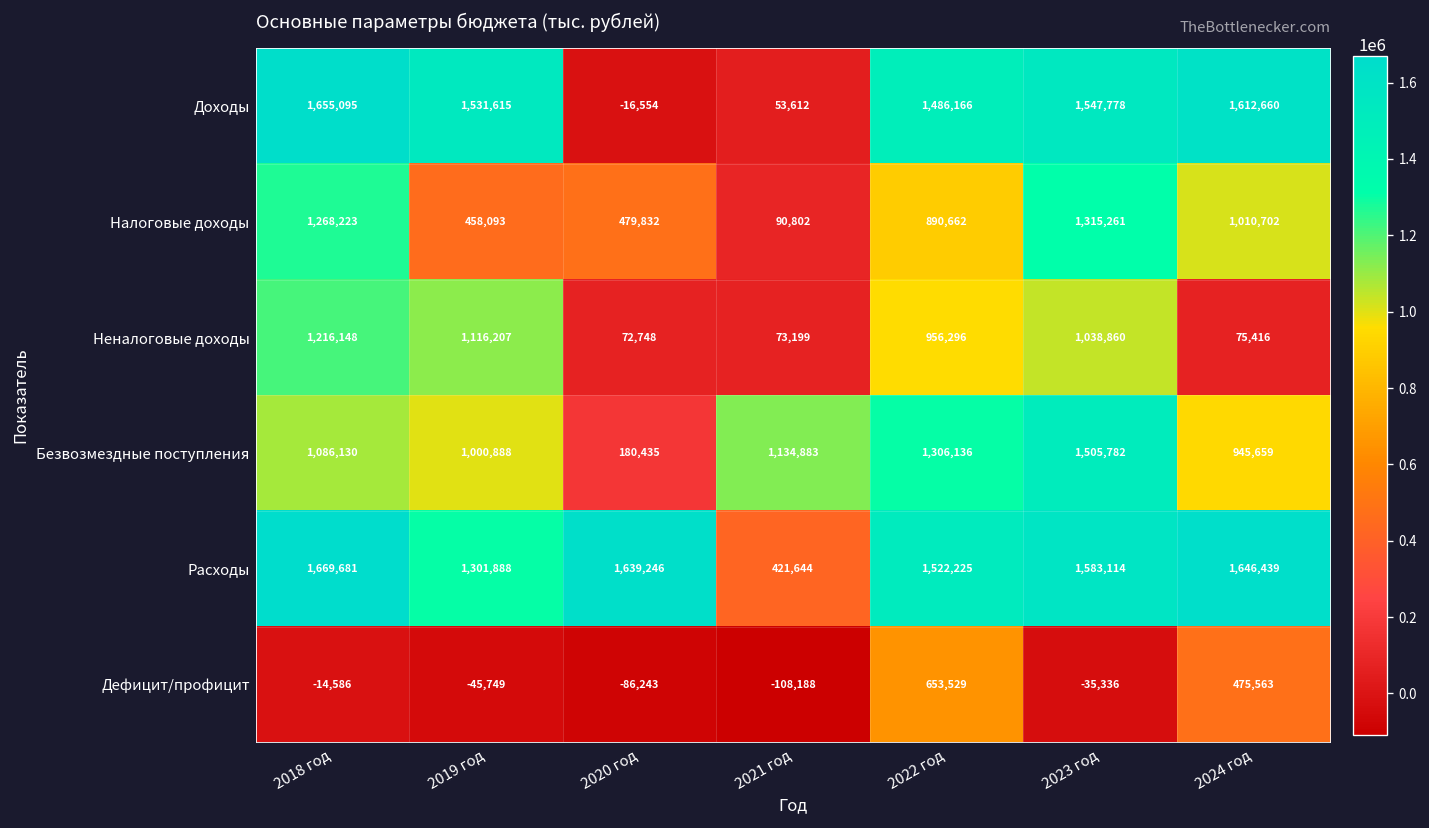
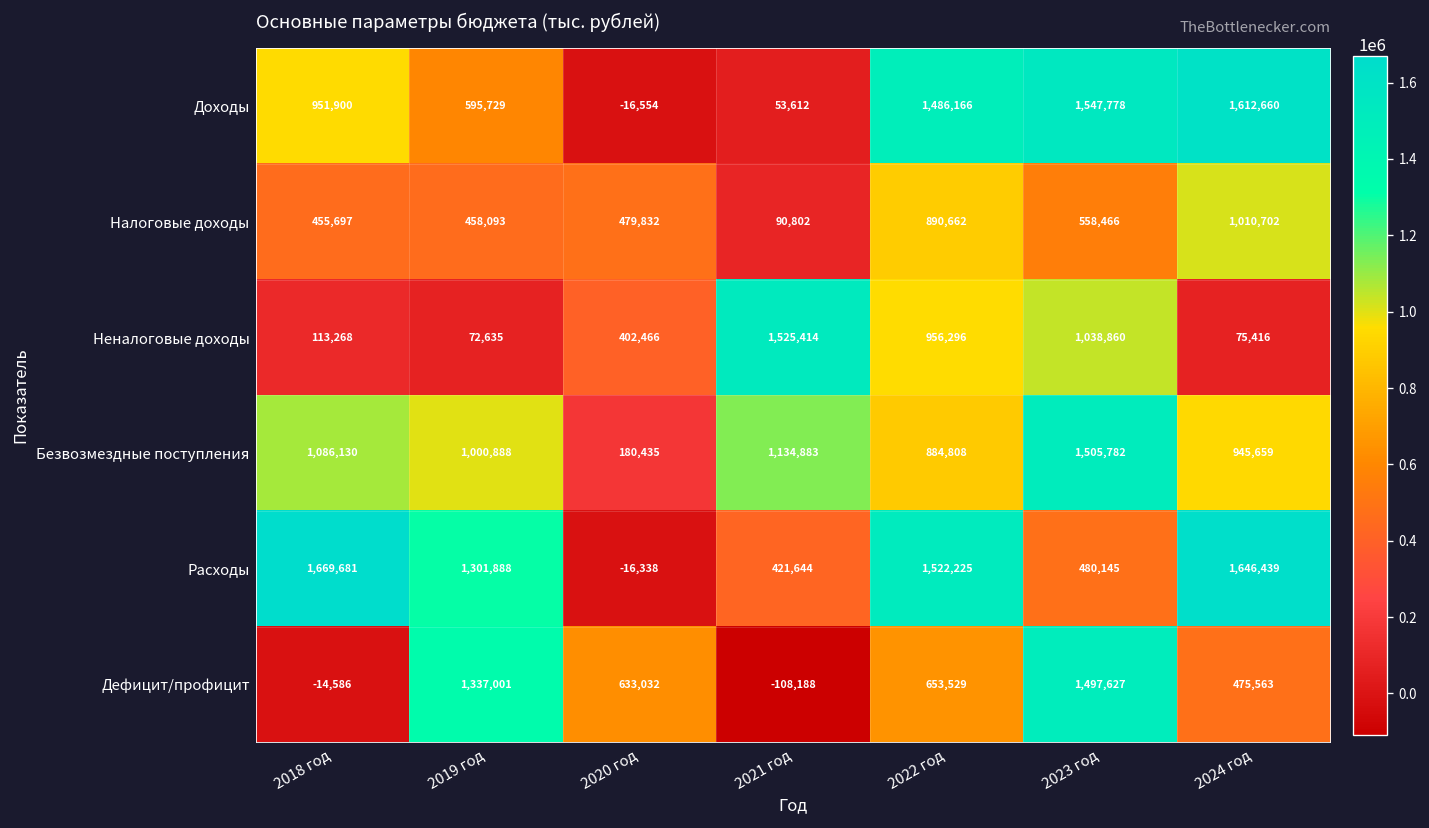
Доходы, 2018 год: 1,655,095 -> 951,900
Доходы, 2019 год: 1,531,615 -> 595,729
Налоговые доходы, 2018 год: 1,268,223 -> 455,697
Налоговые доходы, 2023 год: 1,315,261 -> 558,466
Неналоговые доходы, 2018 год: 1,216,148 -> 113,268
Неналоговые доходы, 2019 год: 1,116,207 -> 72,635
Неналоговые доходы, 2020 год: 72,748 -> 402,466
Неналоговые доходы, 2021 год: 73,199 -> 1,525,414
Безвозмездные поступления, 2022 год: 1,306,136 -> 884,808
Расходы, 2020 год: 1,639,246 -> -16,338
Расходы, 2023 год: 1,583,114 -> 480,145
Дефицит/профицит, 2019 год: -45,749 -> 1,337,001
Дефицит/профицит, 2020 год: -86,243 -> 633,032
Дефицит/профицит, 2023 год: -35,336 -> 1,497,627
